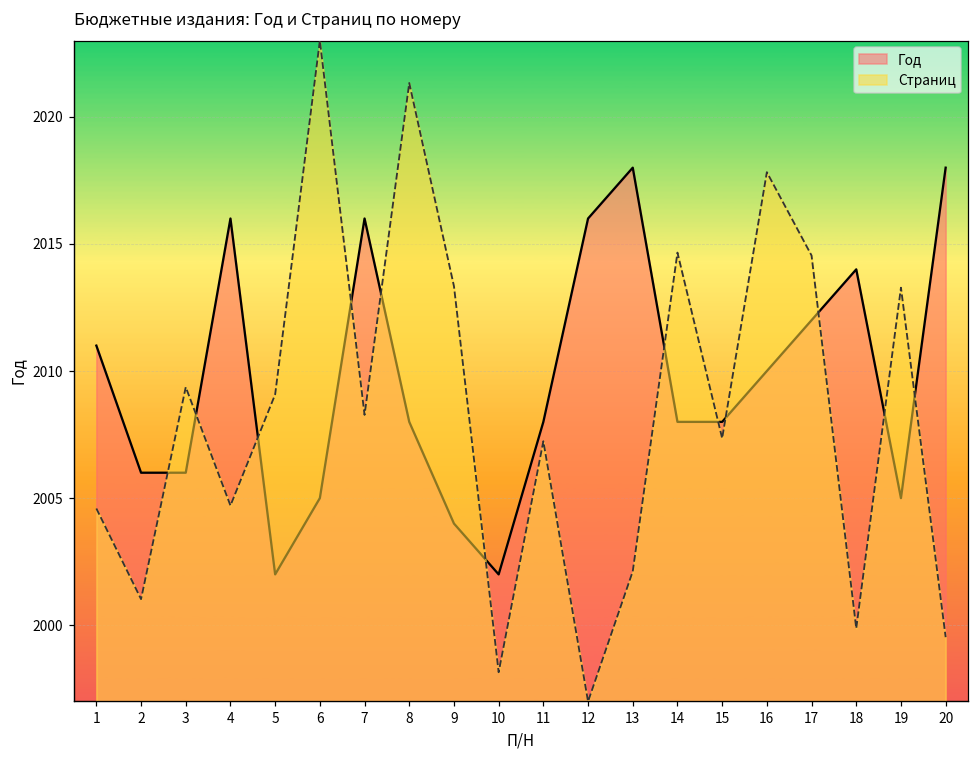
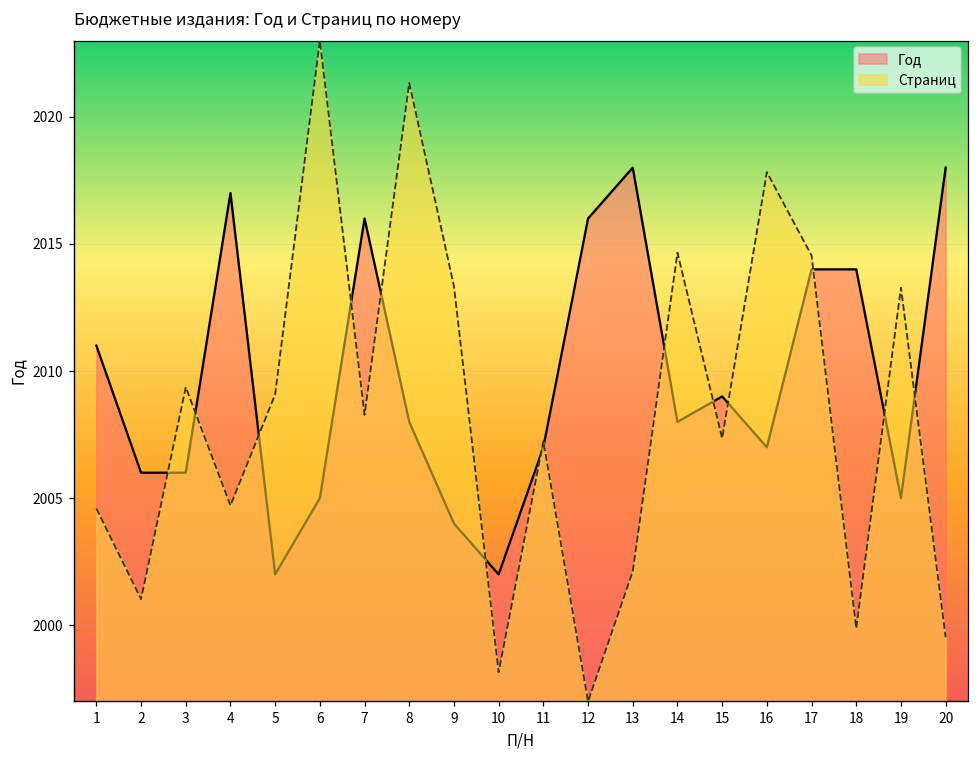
Год, 4: 2016 -> 2017
Год, 11: 2008 -> 2007
Год, 15: 2008 -> 2009
Год, 16: 2010 -> 2007
Год, 17: 2012 -> 2014
